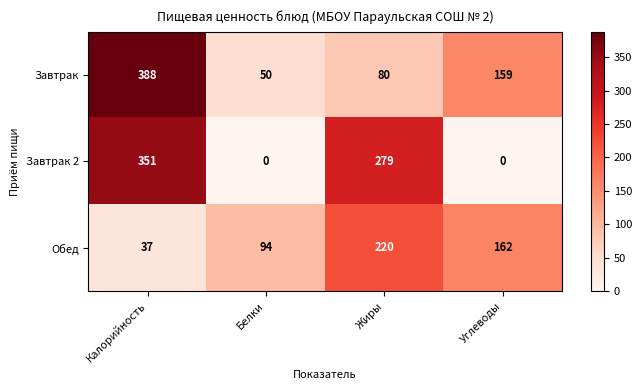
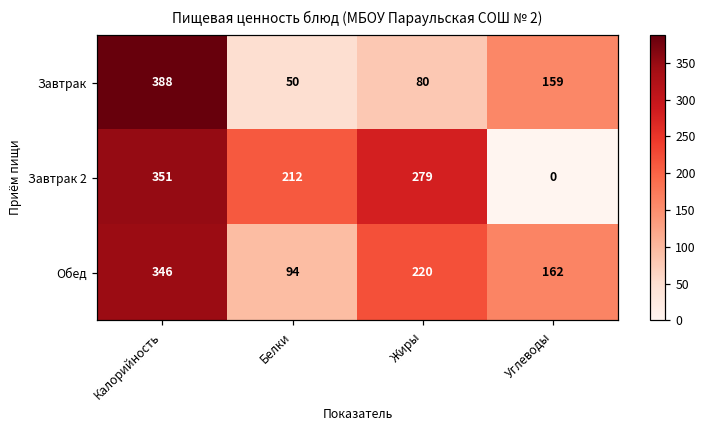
Завтрак 2, Белки: 0 -> 212
Обед, Калорийность: 37 -> 346
